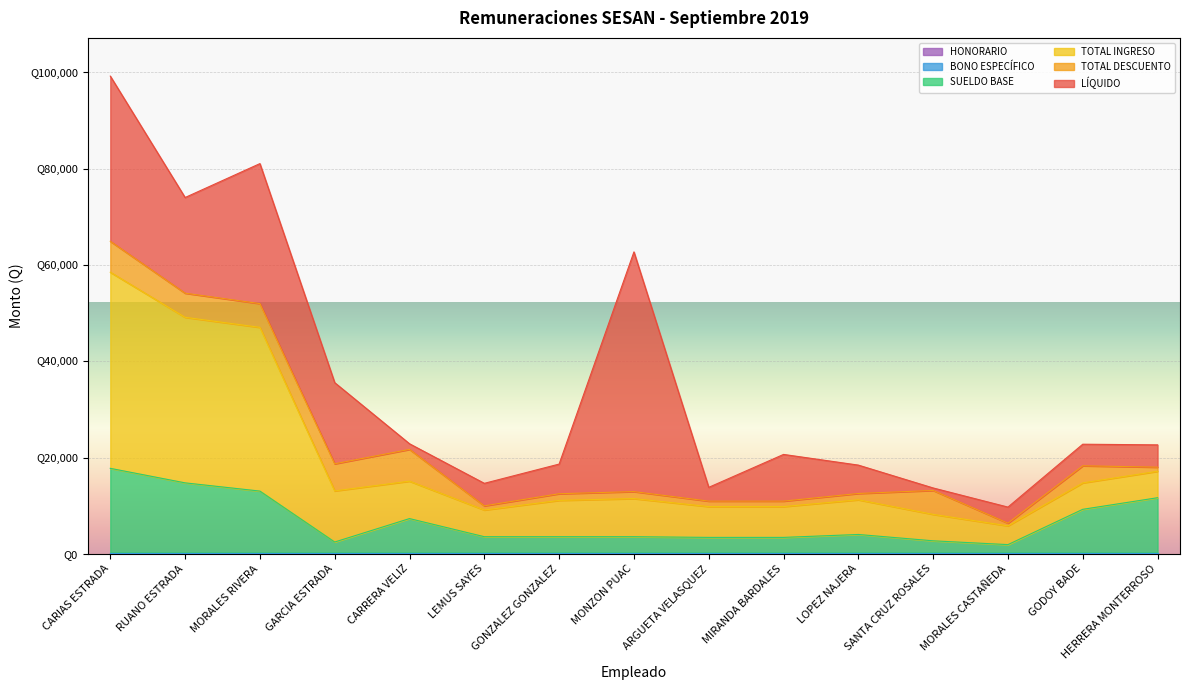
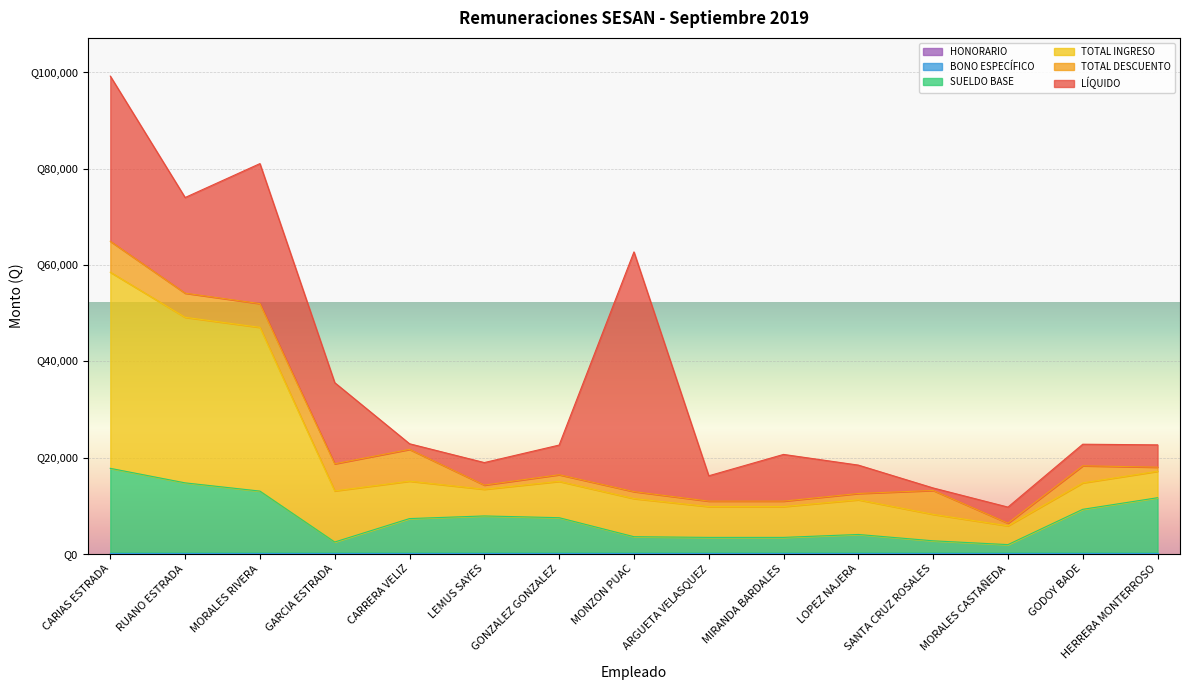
SUELDO BASE, LEMUS SAYES: Q4,000 -> Q8,000
SUELDO BASE, GONZALEZ GONZALEZ: Q4,000 -> Q7,000
LÍQUIDO, ARGUETA VELASQUEZ: Q3,000 -> Q5,000
